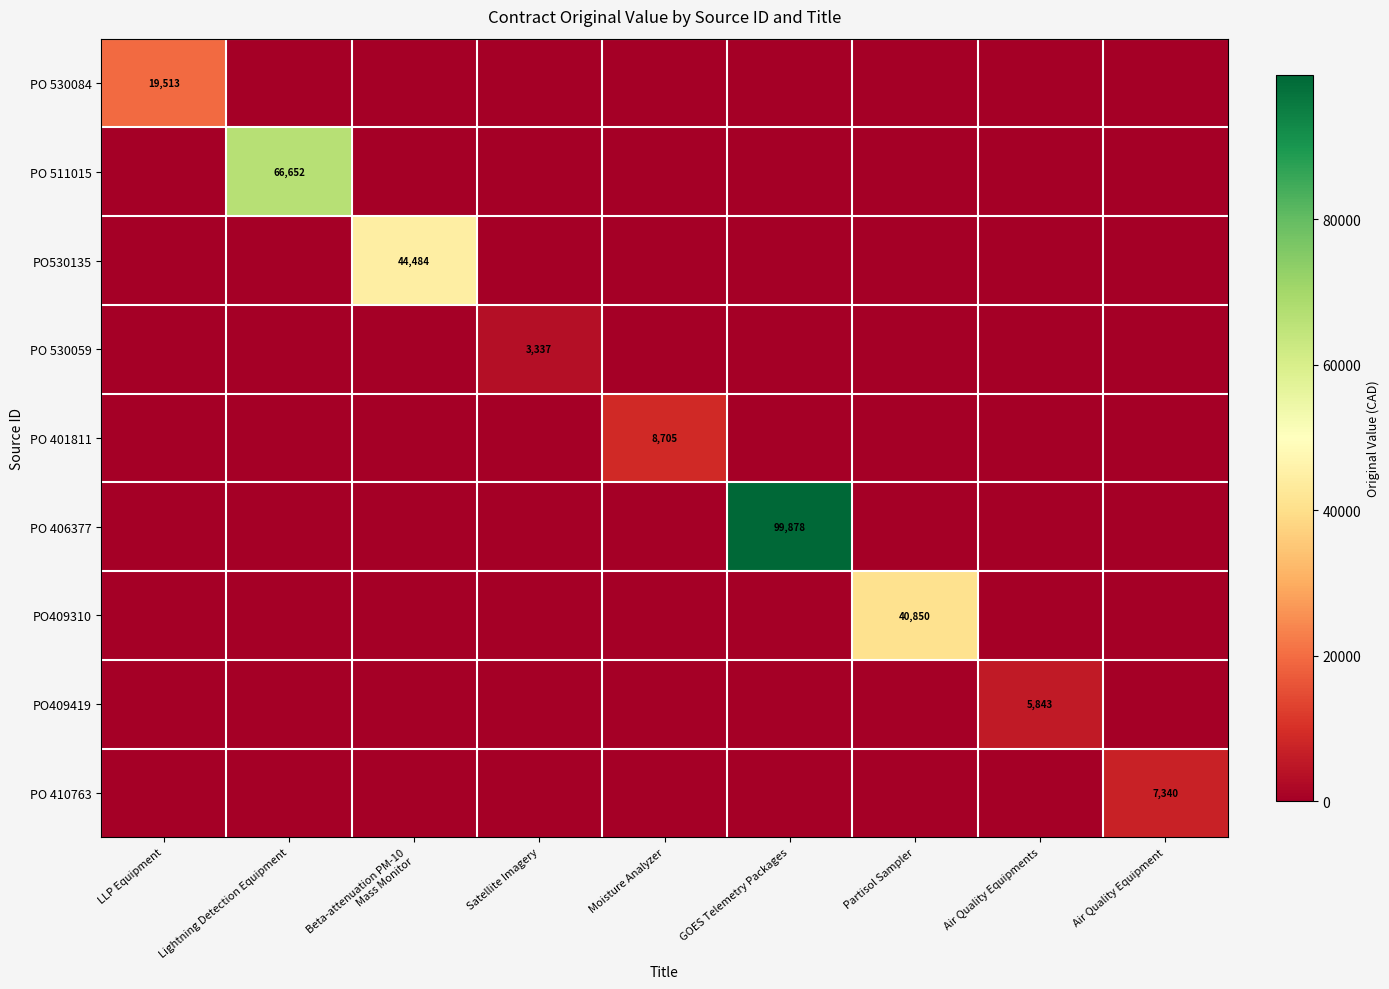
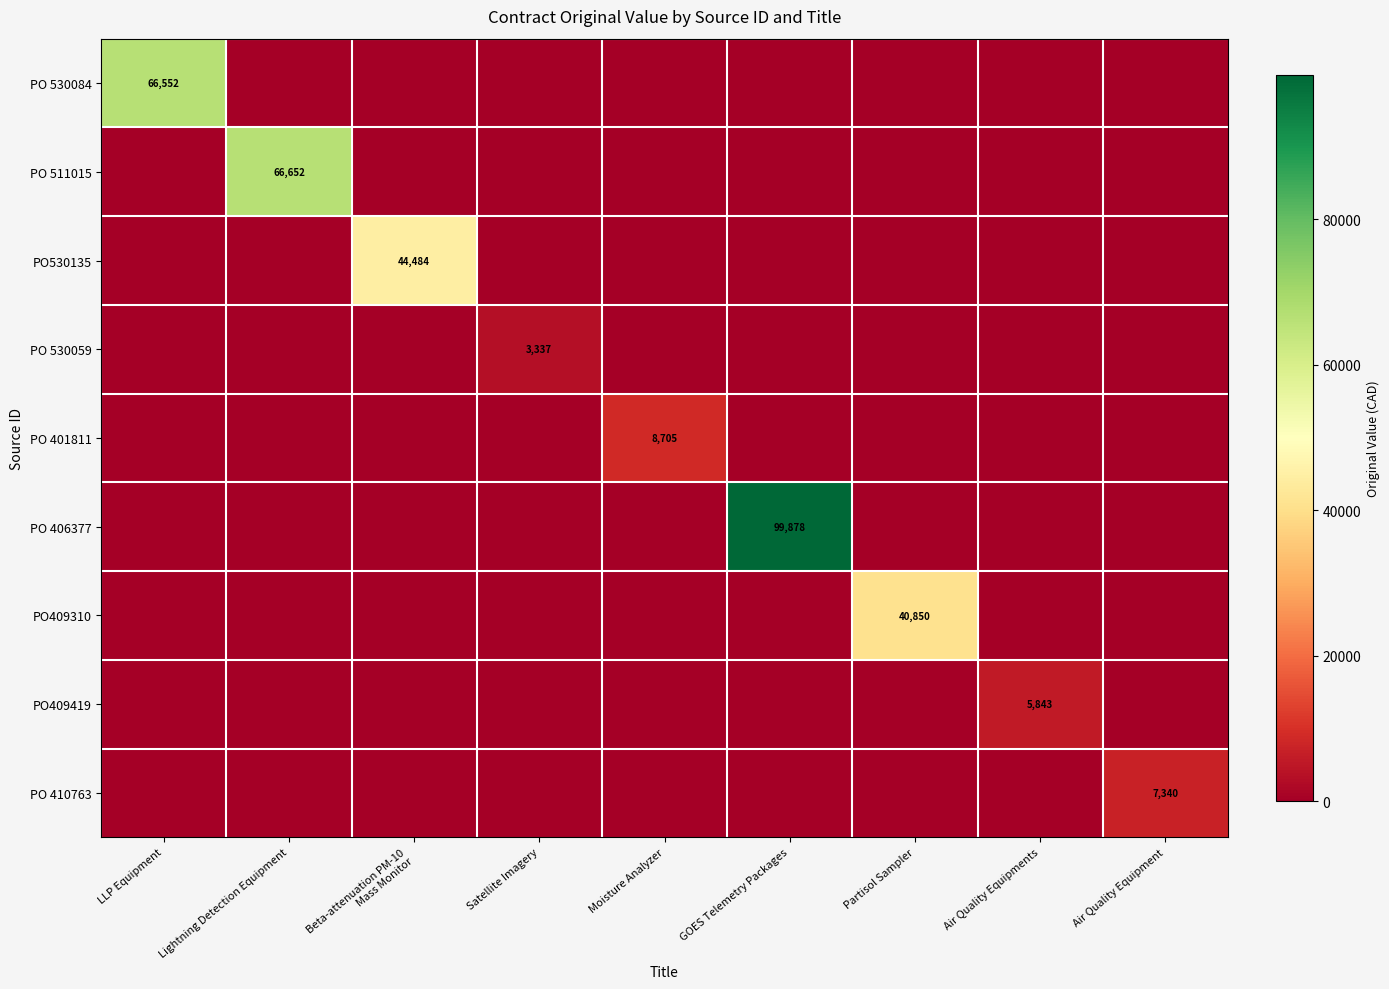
PO 530084, LLP Equipment: 19,513 -> 66,552
